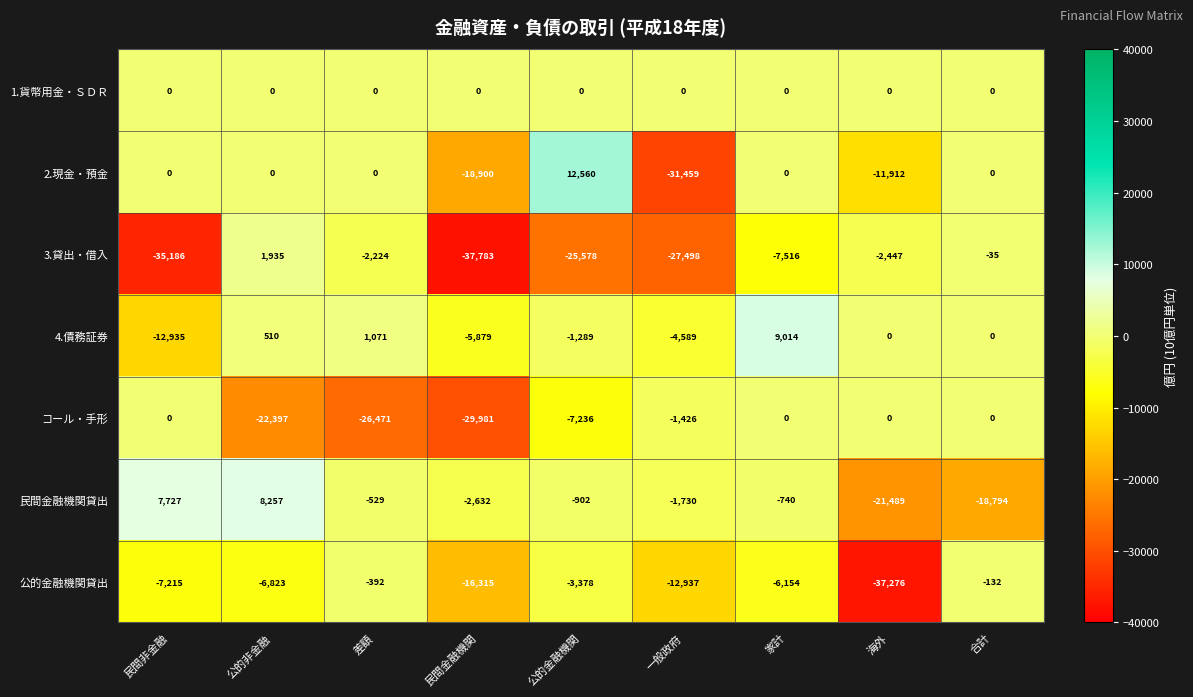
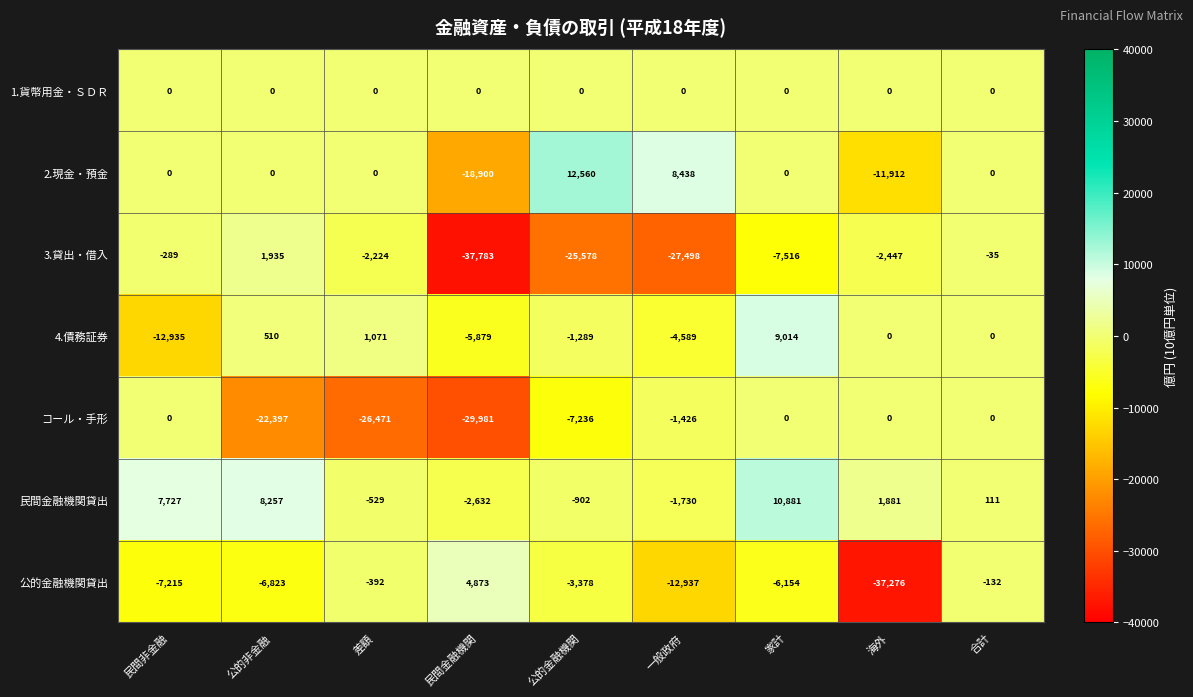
2.現金・預金, 一般政府: -31,459 -> 8,438
3.貸出・借入, 民間非金融: -35,186 -> -289
民間金融機関貸出, 家計: -740 -> 10,881
民間金融機関貸出, 海外: -21,489 -> 1,881
民間金融機関貸出, 合計: -18,794 -> 111
公的金融機関貸出, 民間金融機関: -16,315 -> 4,873
